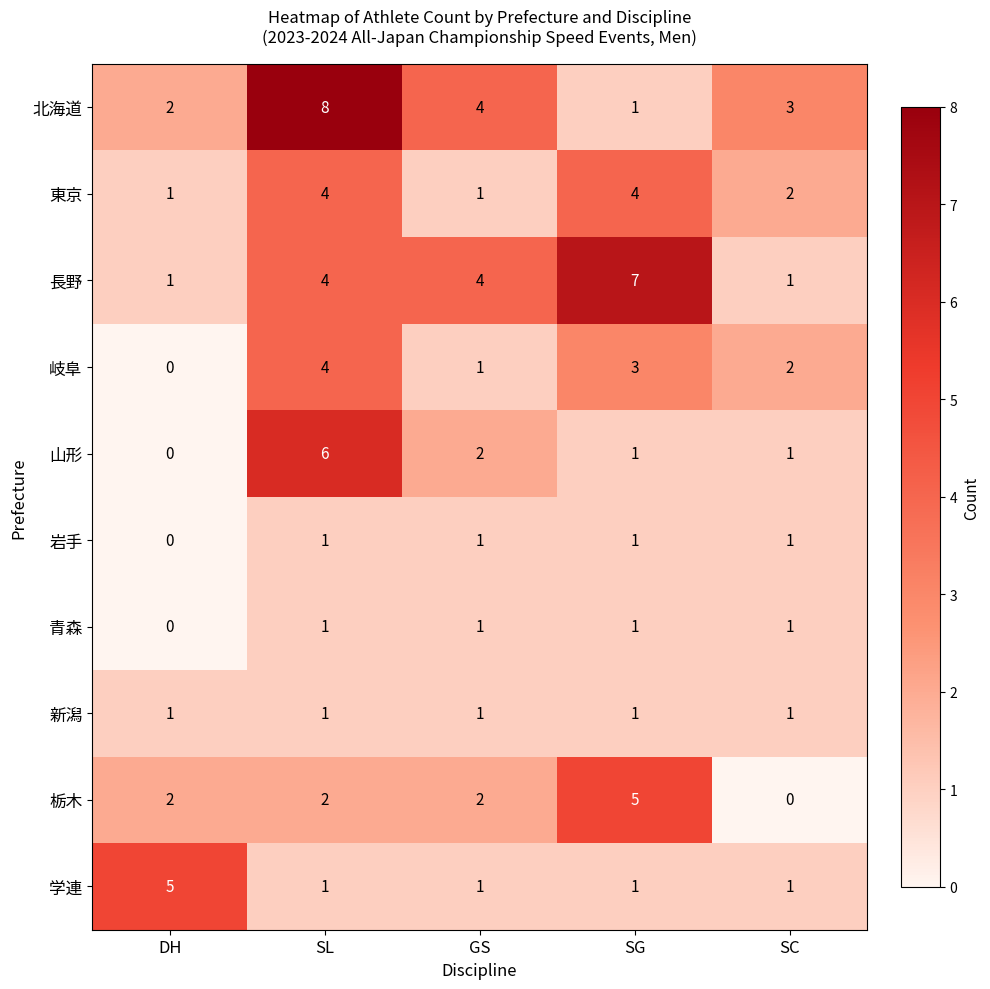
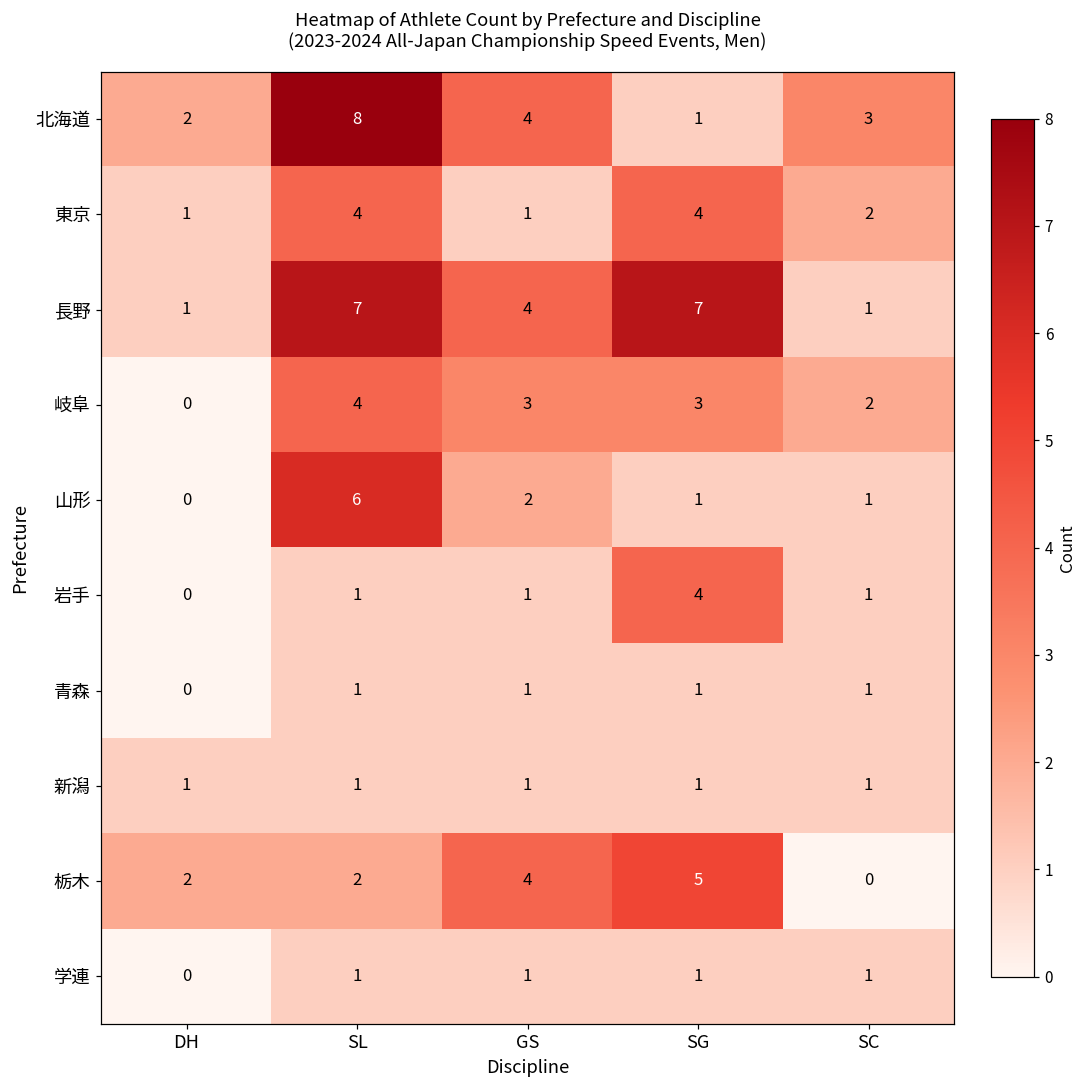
長野, SL: 4 -> 7
岐阜, GS: 1 -> 3
岩手, SG: 1 -> 4
栃木, GS: 2 -> 4
学連, DH: 5 -> 0
